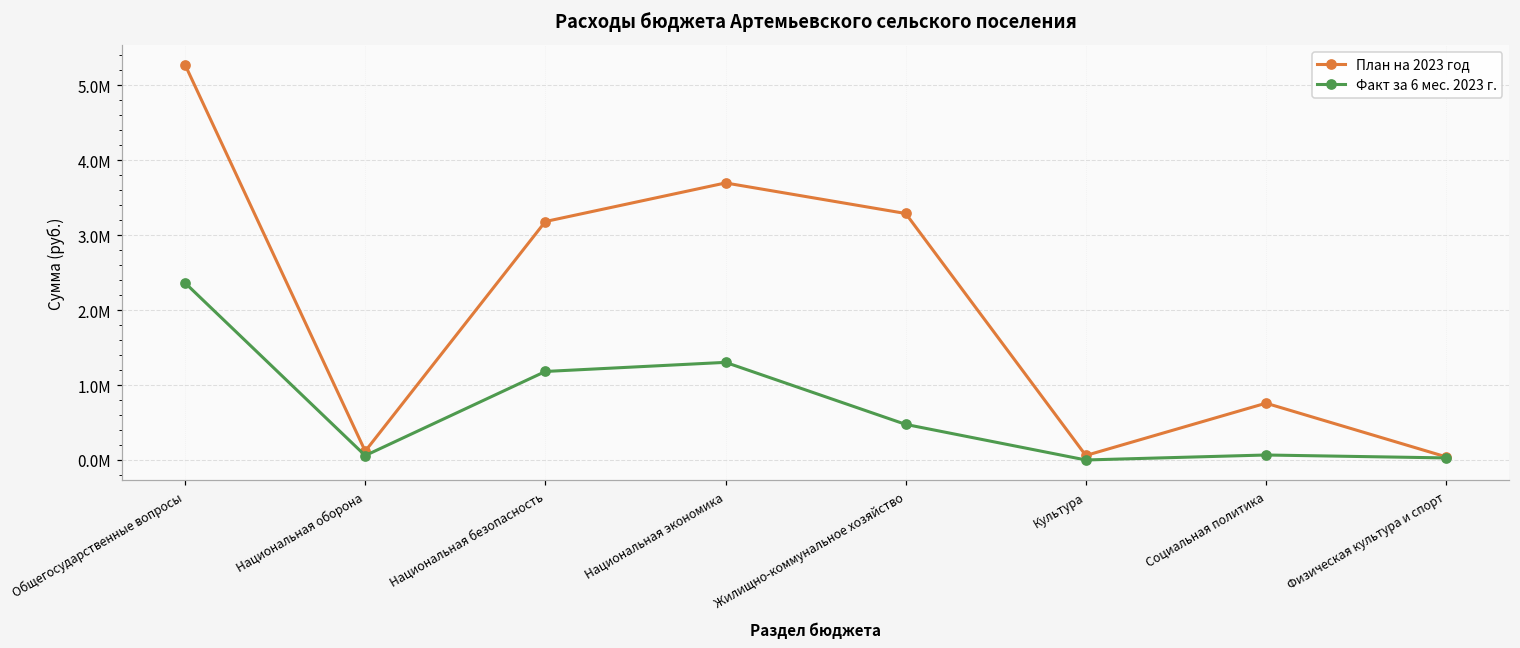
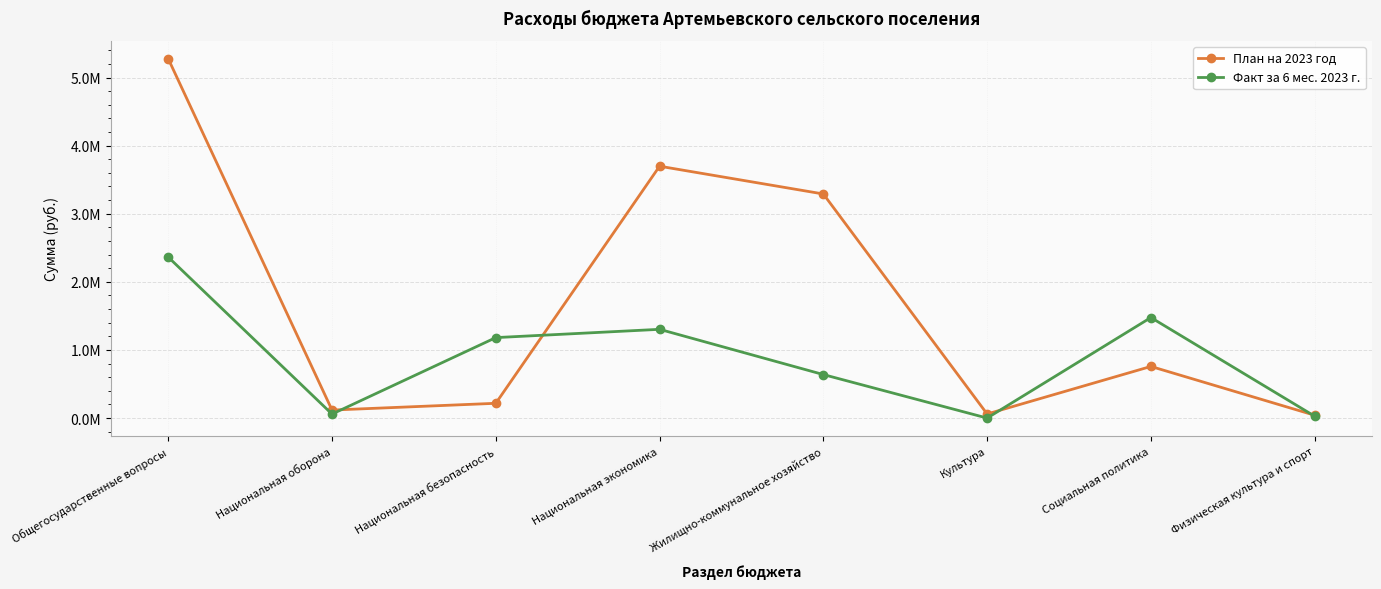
План на 2023 год, Национальная безопасность: 3200000 -> 200000
Факт за 6 мес. 2023 г., Жилищно-коммунальное хозяйство: 500000 -> 600000
Факт за 6 мес. 2023 г., Социальная политика: 100000 -> 1500000
